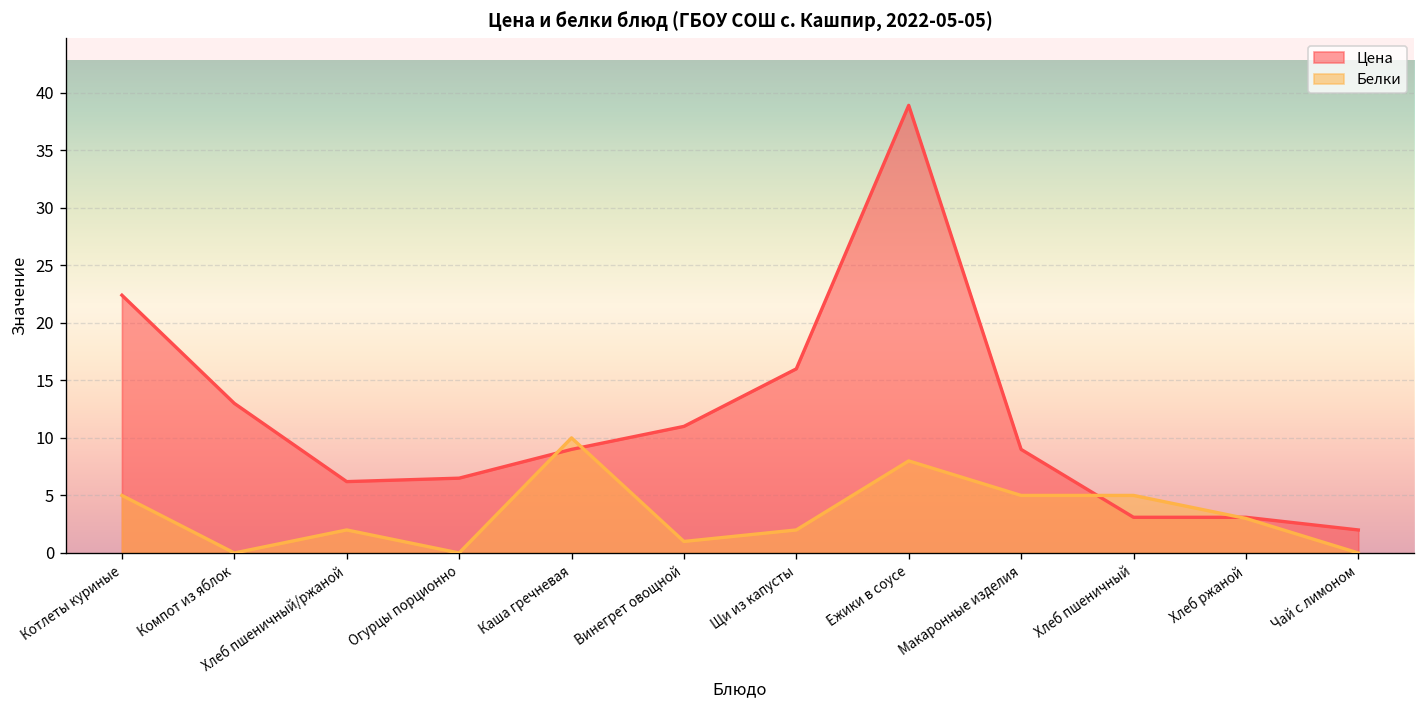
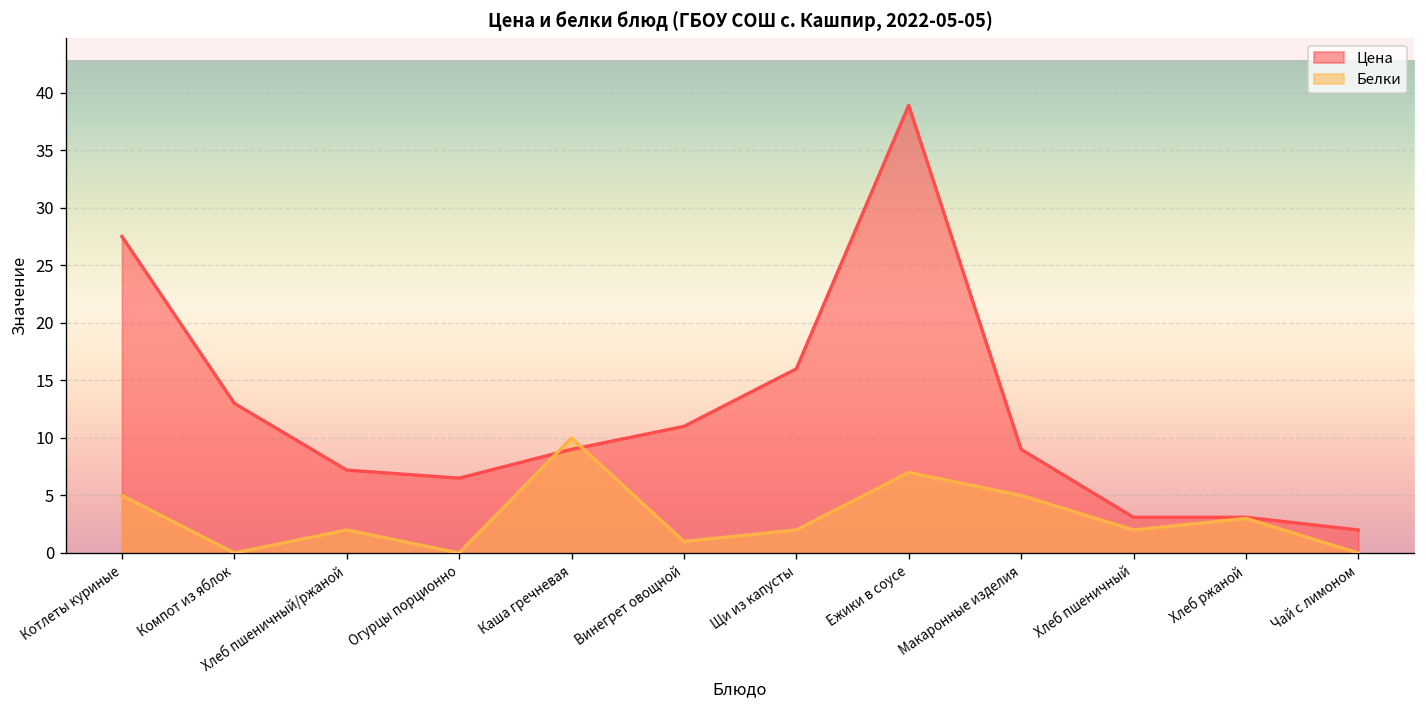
Цена, Котлеты куриные: 22 -> 28
Цена, Хлеб пшеничный/ржаной: 6 -> 7
Белки, Ежики в соусе: 8 -> 7
Белки, Хлеб пшеничный: 5 -> 2
